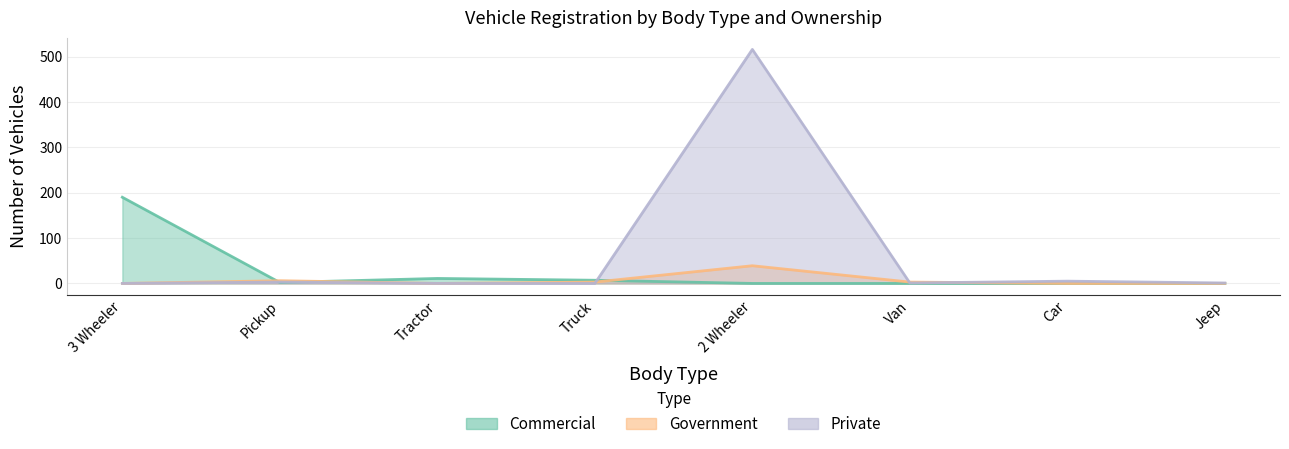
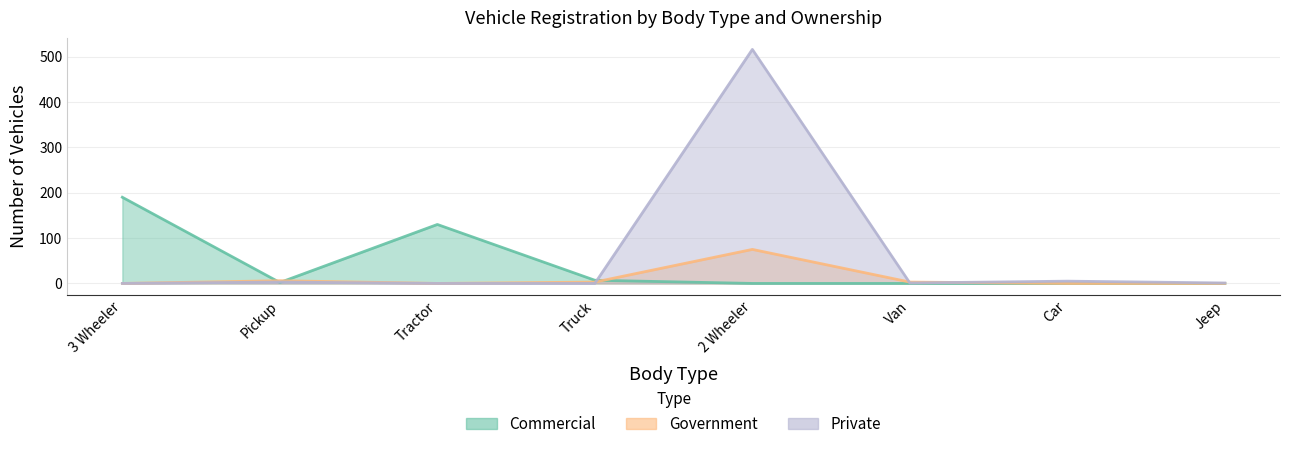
Commercial, Tractor: 10 -> 130
Government, 2 Wheeler: 40 -> 80
